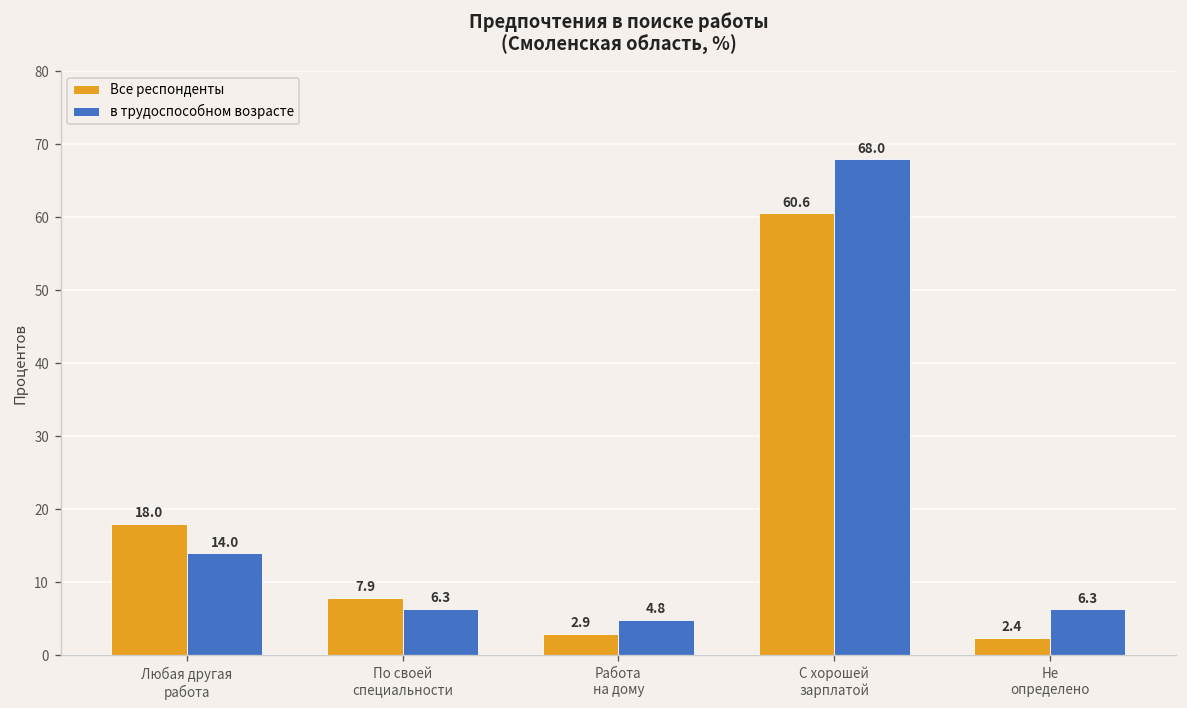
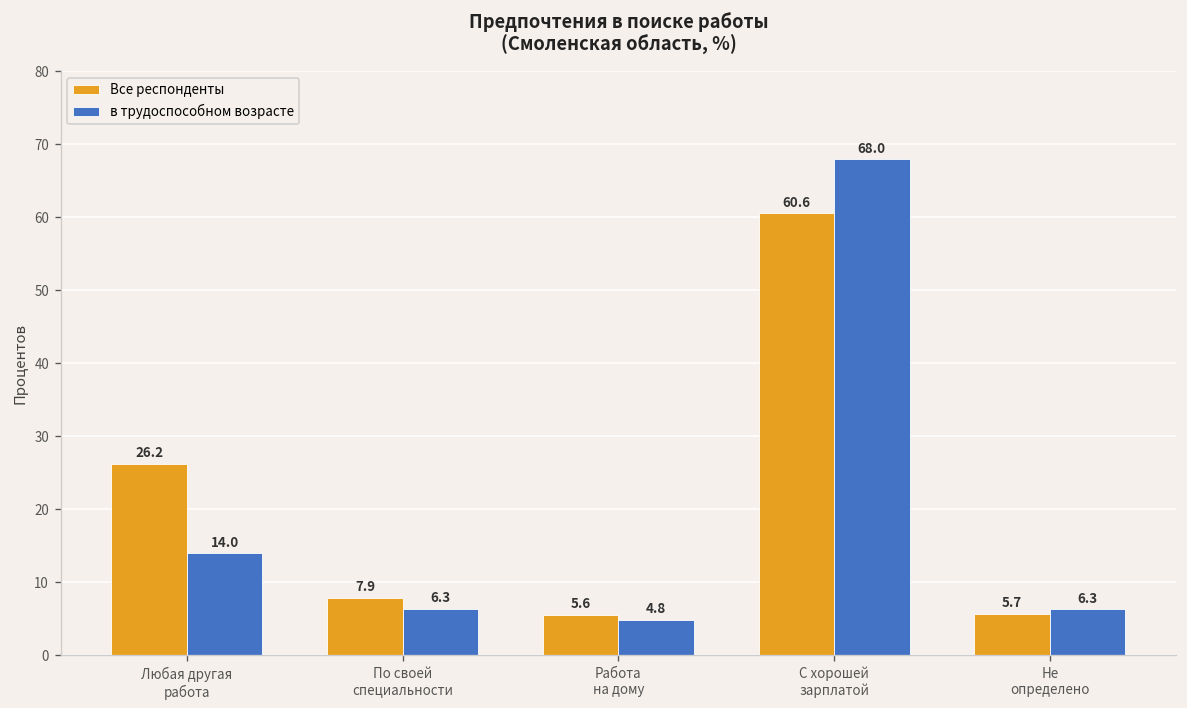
Все респонденты, Любая другая работа: 18.0 -> 26.2
Все респонденты, Работа на дому: 2.9 -> 5.6
Все респонденты, Не определено: 2.4 -> 5.7
